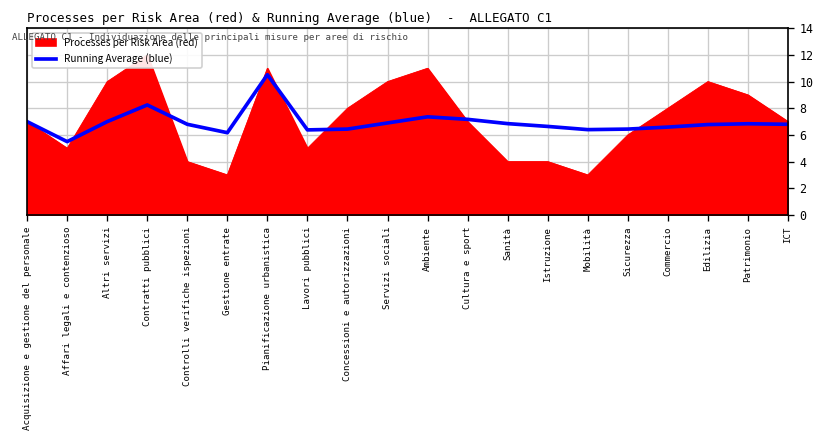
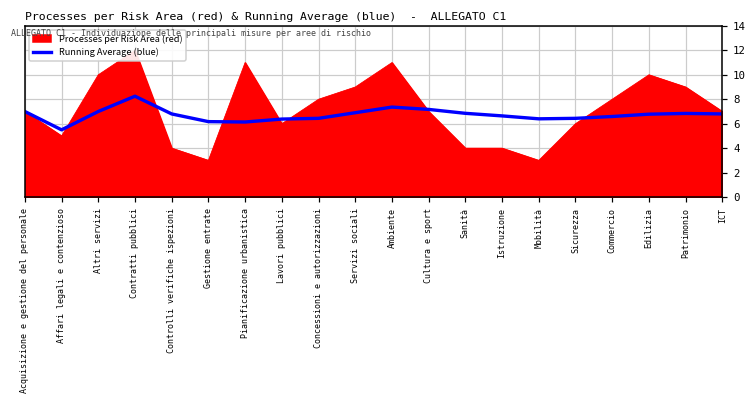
Running Average (blue), Pianificazione urbanistica: 10.5 -> 6.1
Processes per Risk Area (red), Lavori pubblici: 5 -> 6
Processes per Risk Area (red), Servizi sociali: 10 -> 9
